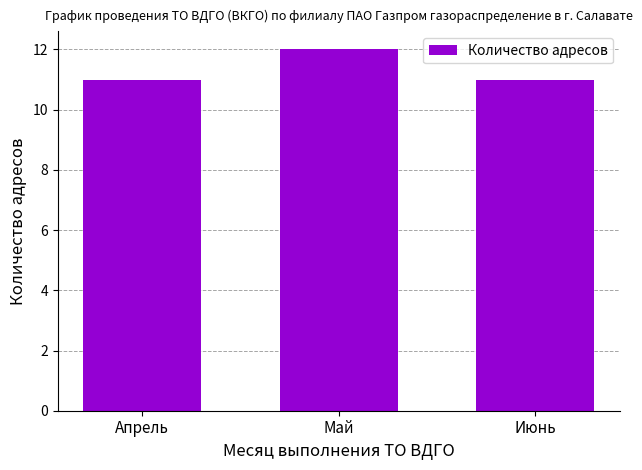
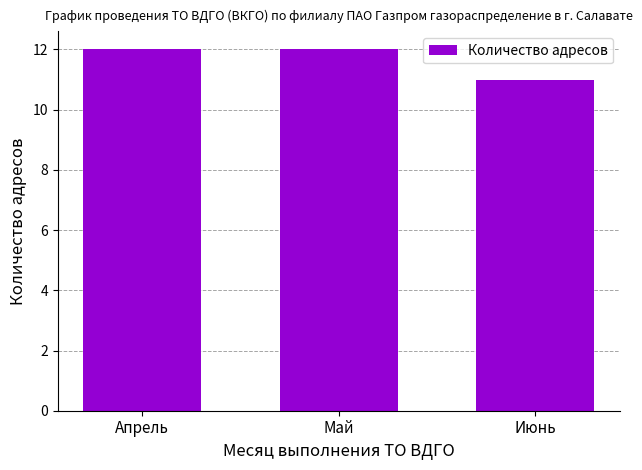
Апрель: 11 -> 12
